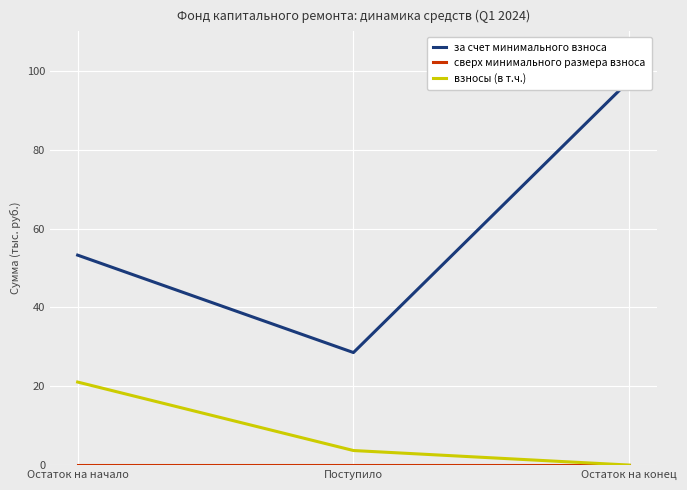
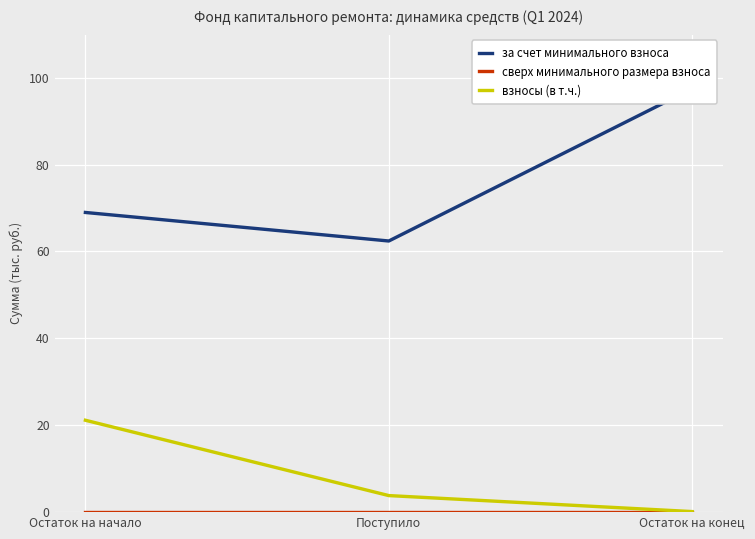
за счет минимального взноса, Остаток на начало: 53 -> 69
за счет минимального взноса, Поступило: 29 -> 62
